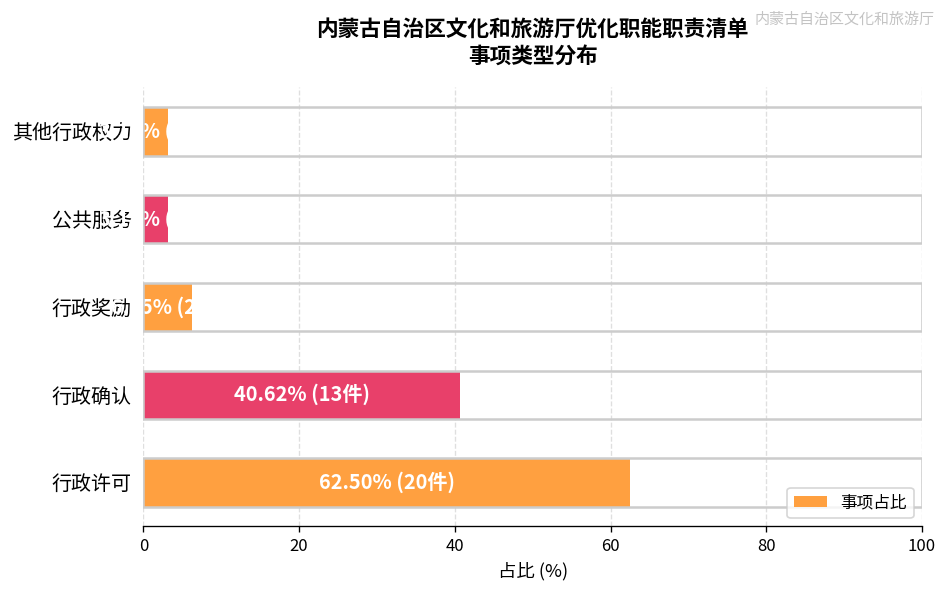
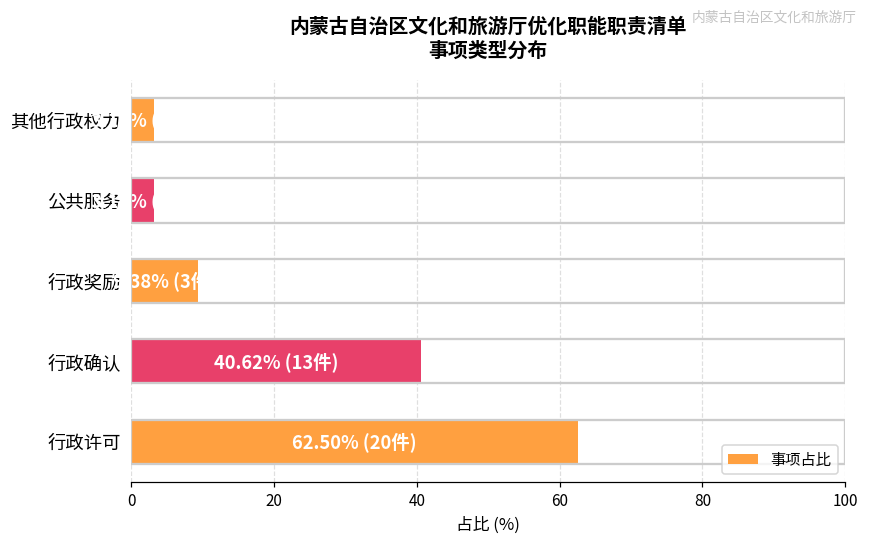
行政奖励: 6 -> 9
